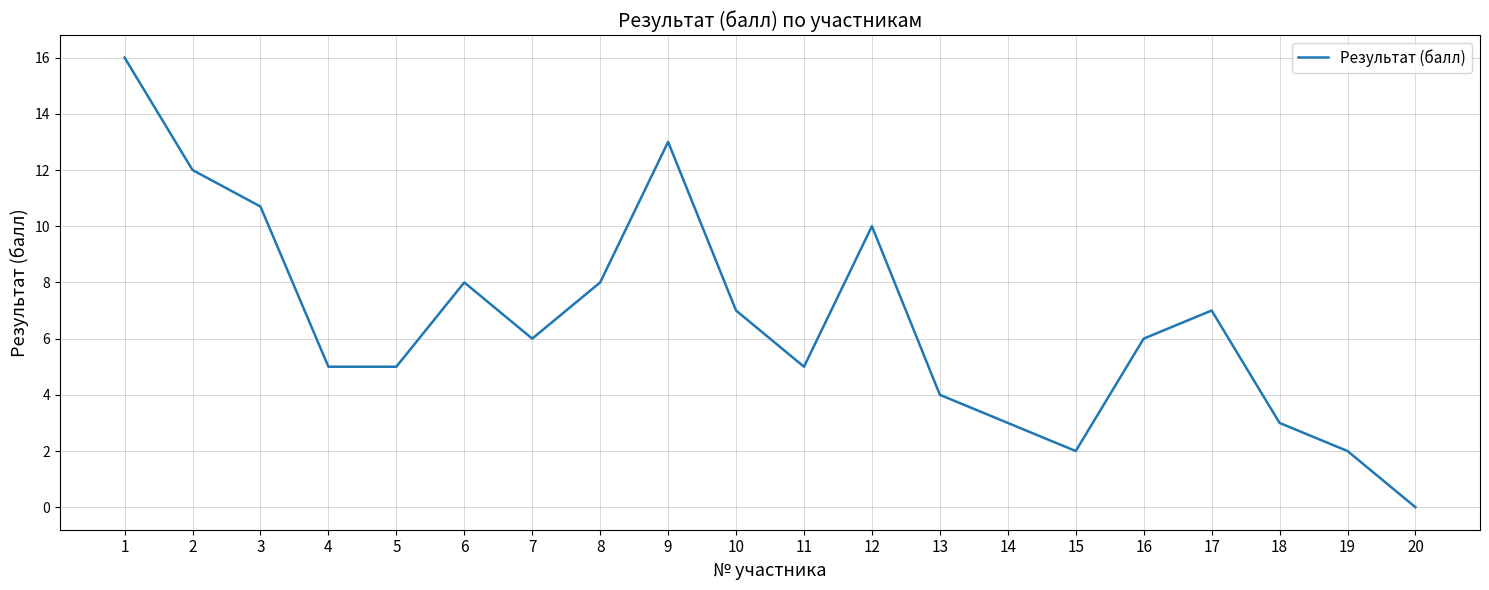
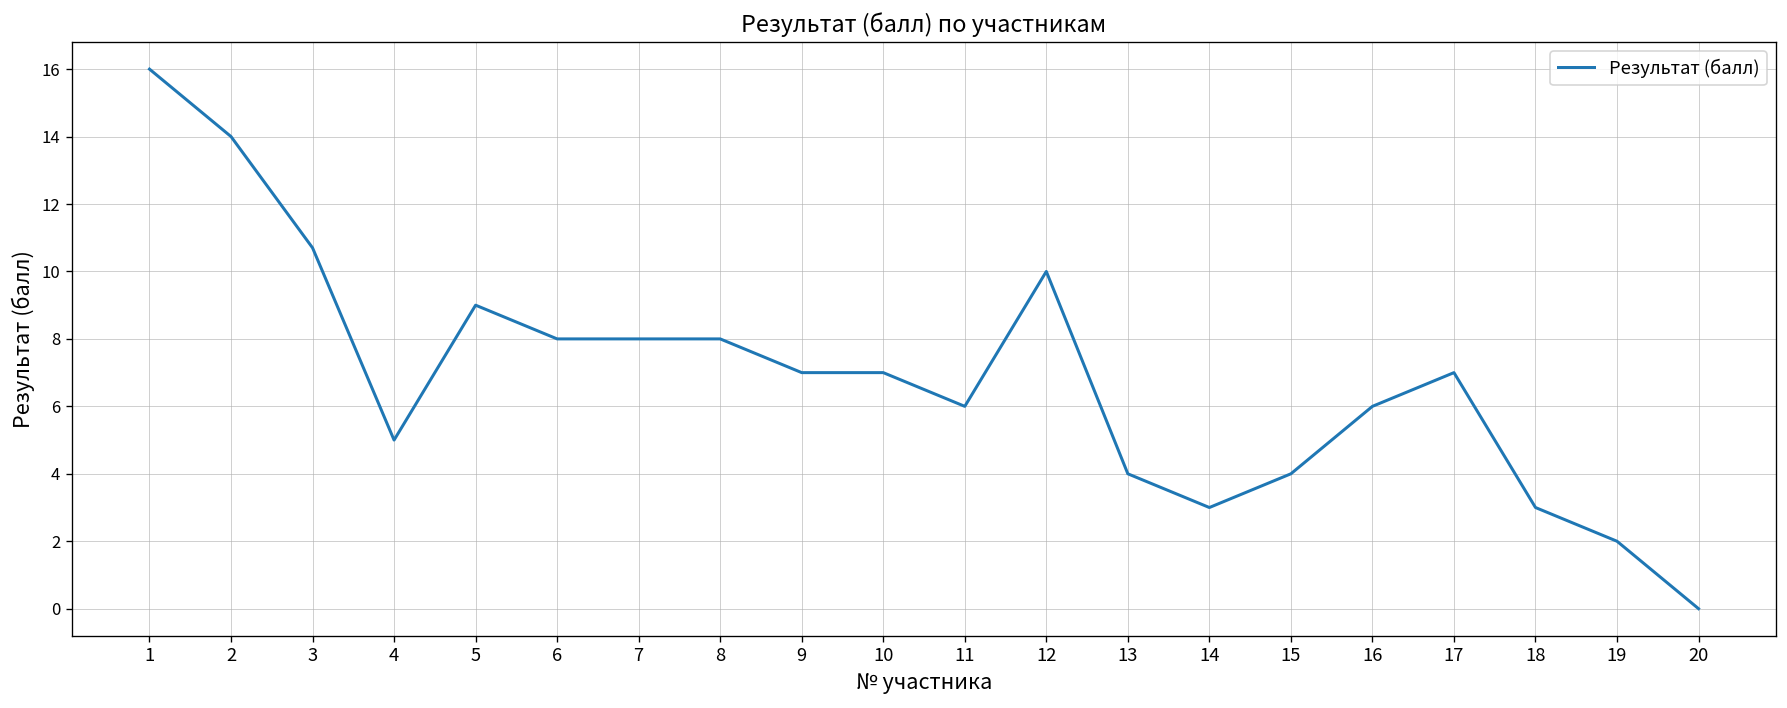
2: 12 -> 14
5: 5 -> 9
7: 6 -> 8
9: 13 -> 7
11: 5 -> 6
15: 2 -> 4
